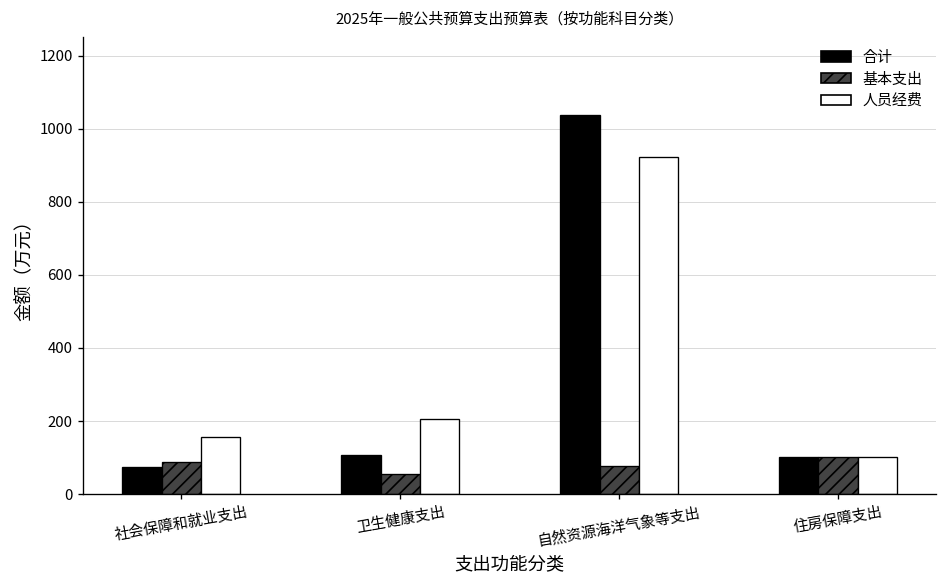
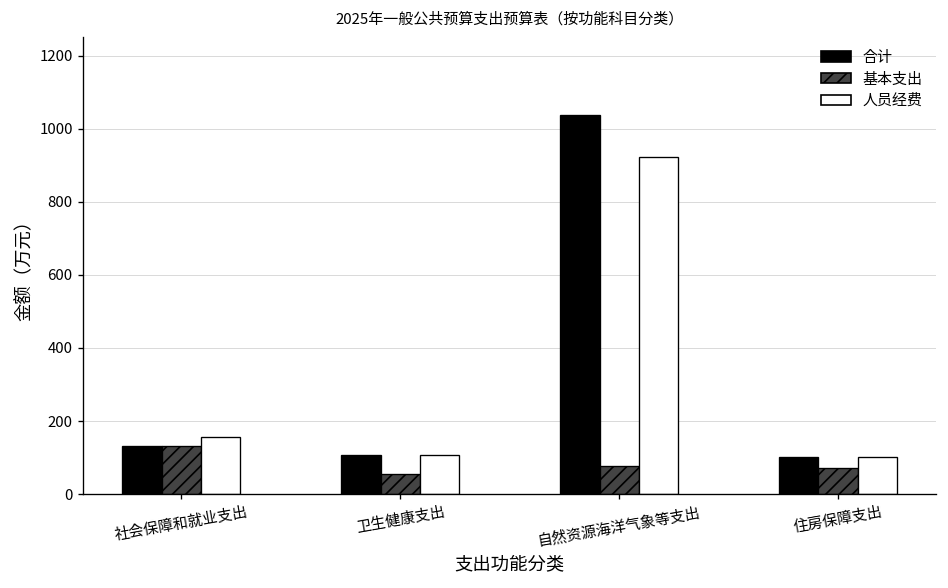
合计, 社会保障和就业支出: 70 -> 130
基本支出, 社会保障和就业支出: 90 -> 130
人员经费, 卫生健康支出: 200 -> 110
基本支出, 住房保障支出: 100 -> 70
